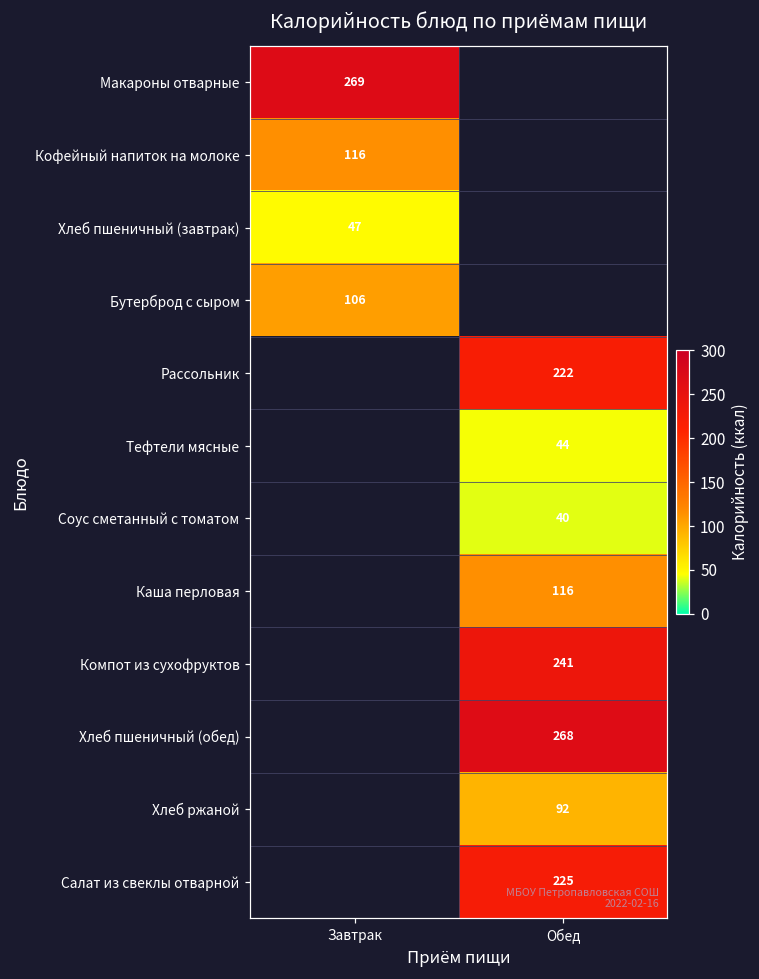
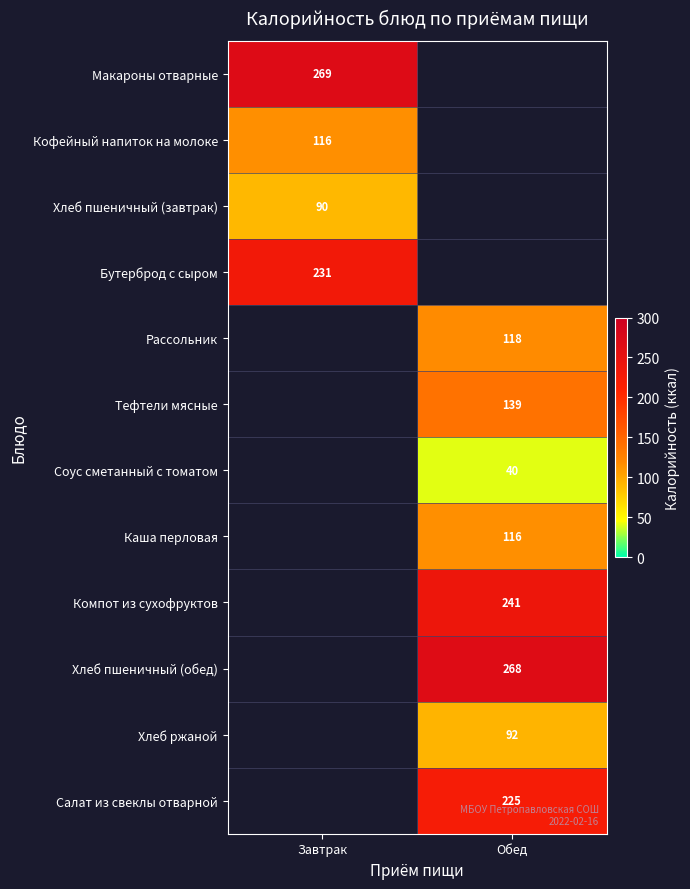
Хлеб пшеничный (завтрак), Завтрак: 47 -> 90
Бутерброд с сыром, Завтрак: 106 -> 231
Рассольник, Обед: 222 -> 118
Тефтели мясные, Обед: 44 -> 139
